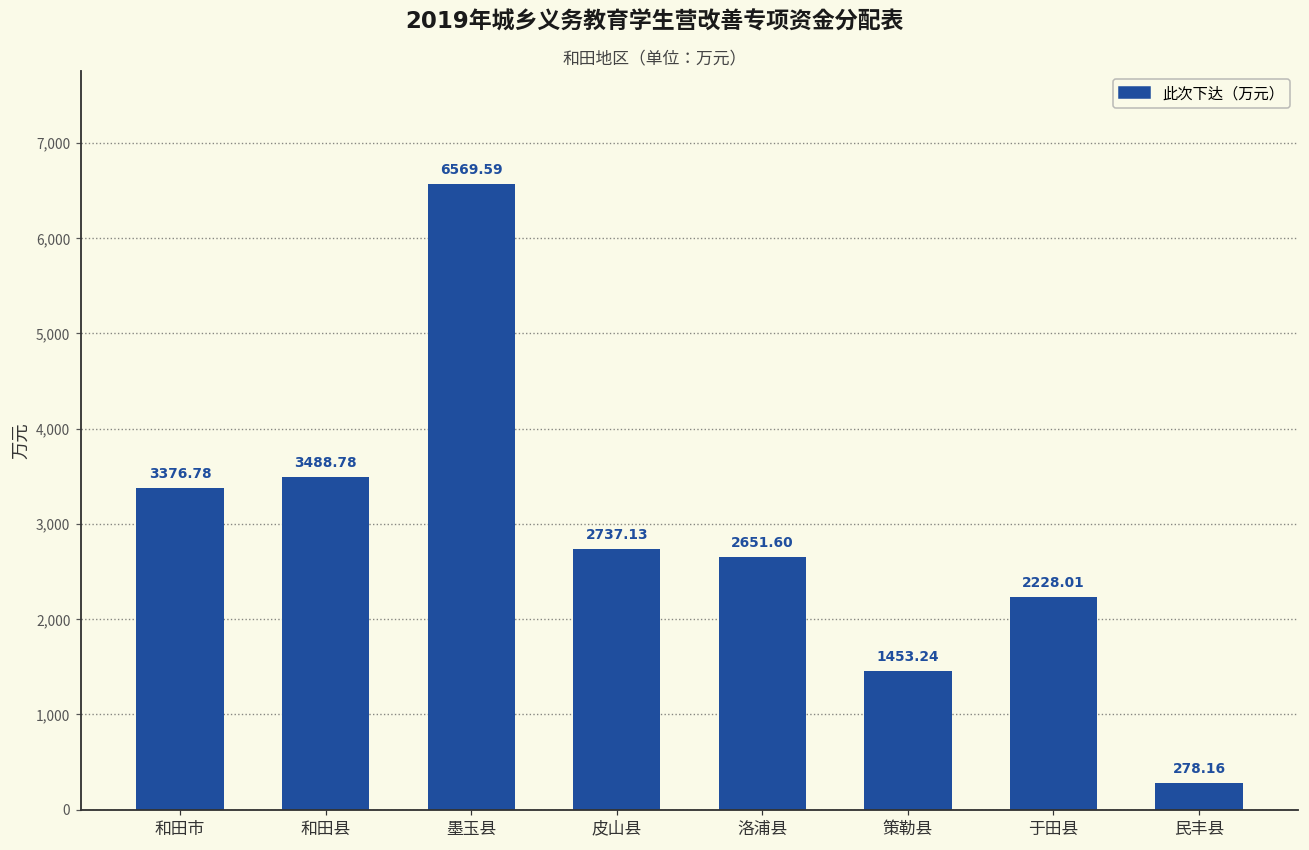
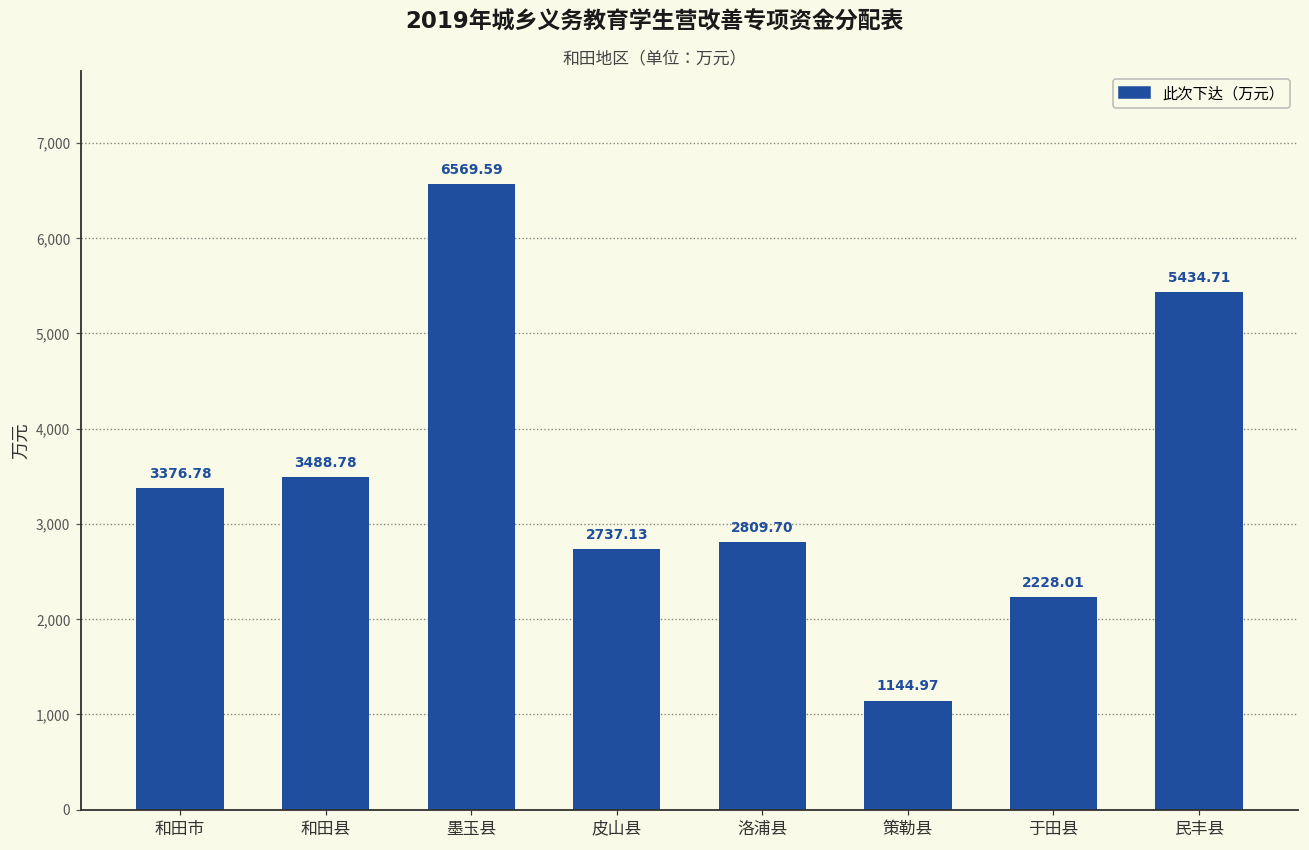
洛浦县: 2651.60 -> 2809.70
策勒县: 1453.24 -> 1144.97
民丰县: 278.16 -> 5434.71
